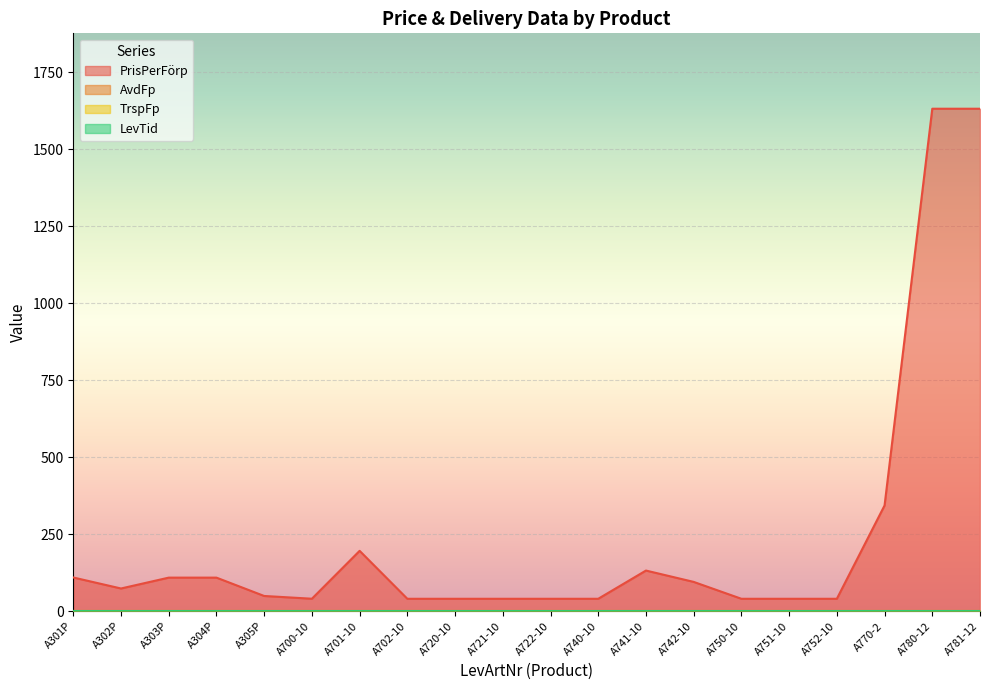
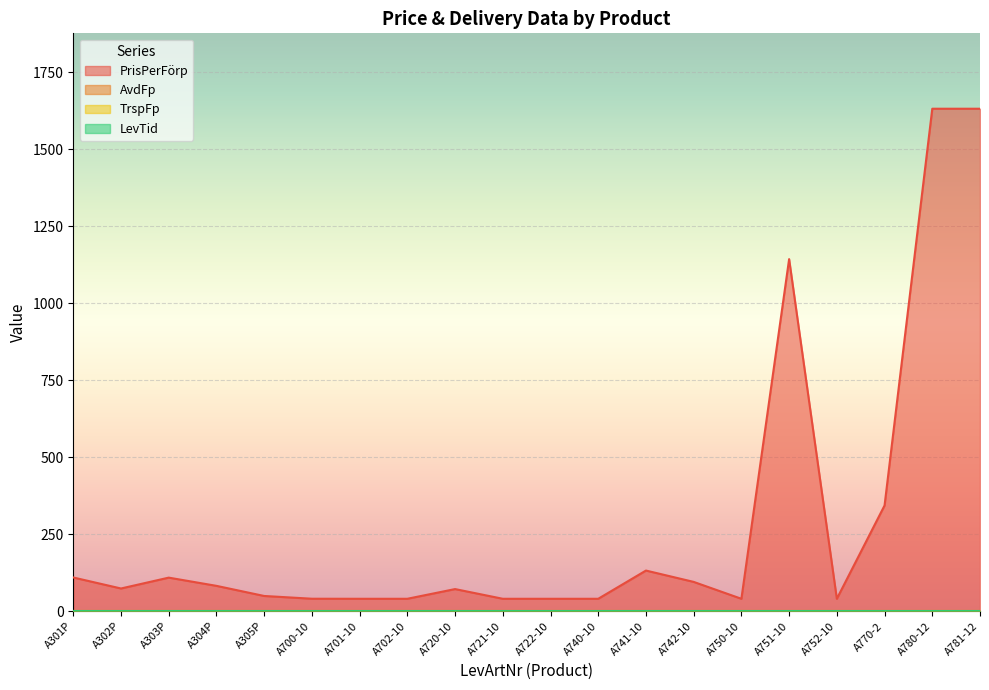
PrisPerFörp, A304P: 110 -> 80
PrisPerFörp, A701-10: 200 -> 40
PrisPerFörp, A720-10: 40 -> 70
PrisPerFörp, A751-10: 40 -> 1140
